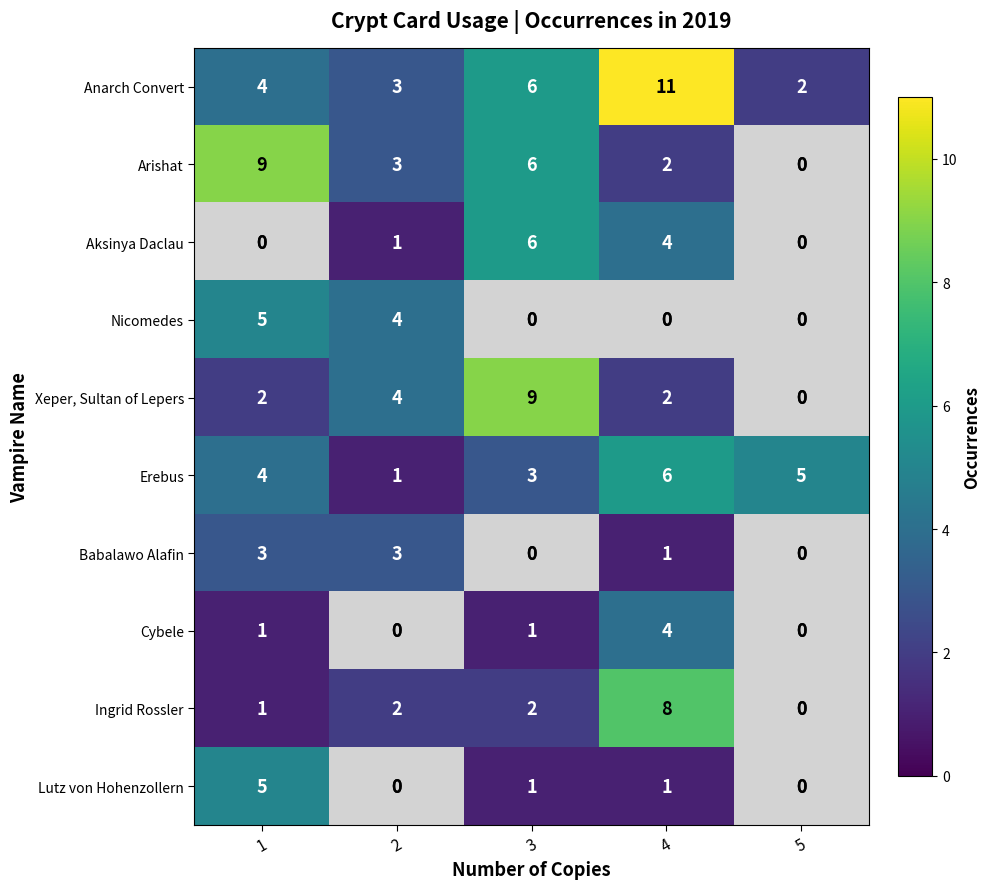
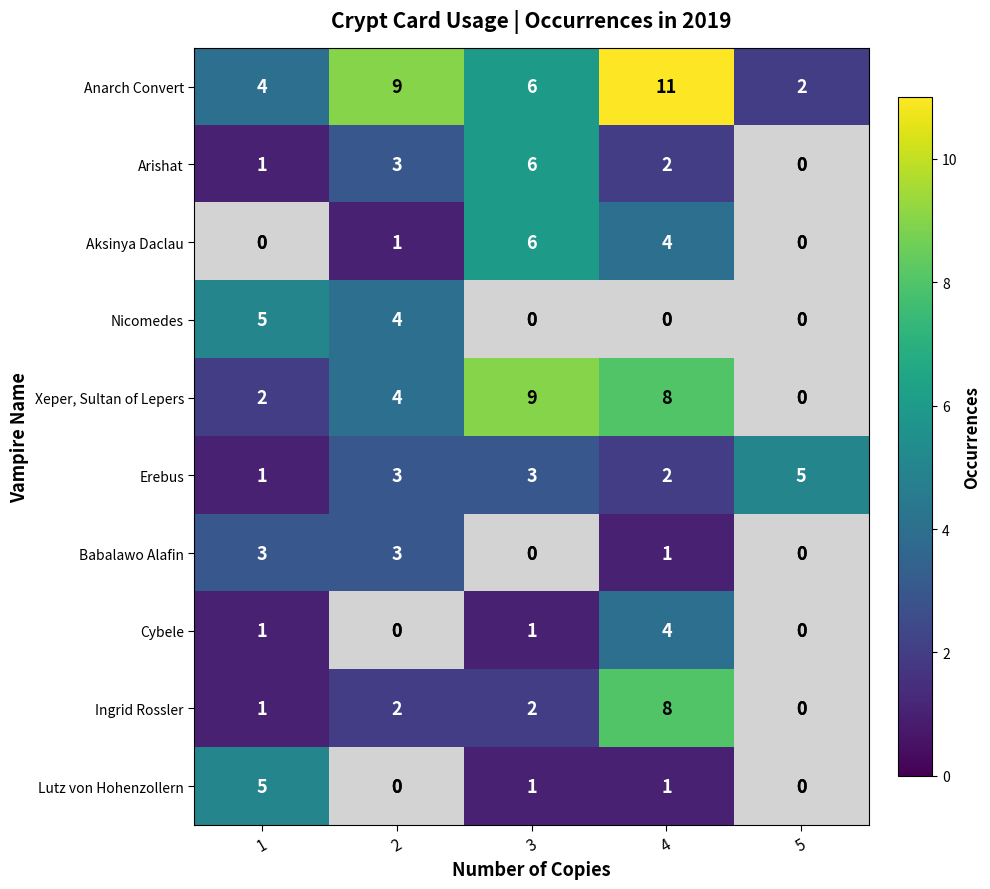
Anarch Convert, 2: 3 -> 9
Arishat, 1: 9 -> 1
Xeper, Sultan of Lepers, 4: 2 -> 8
Erebus, 1: 4 -> 1
Erebus, 2: 1 -> 3
Erebus, 4: 6 -> 2
